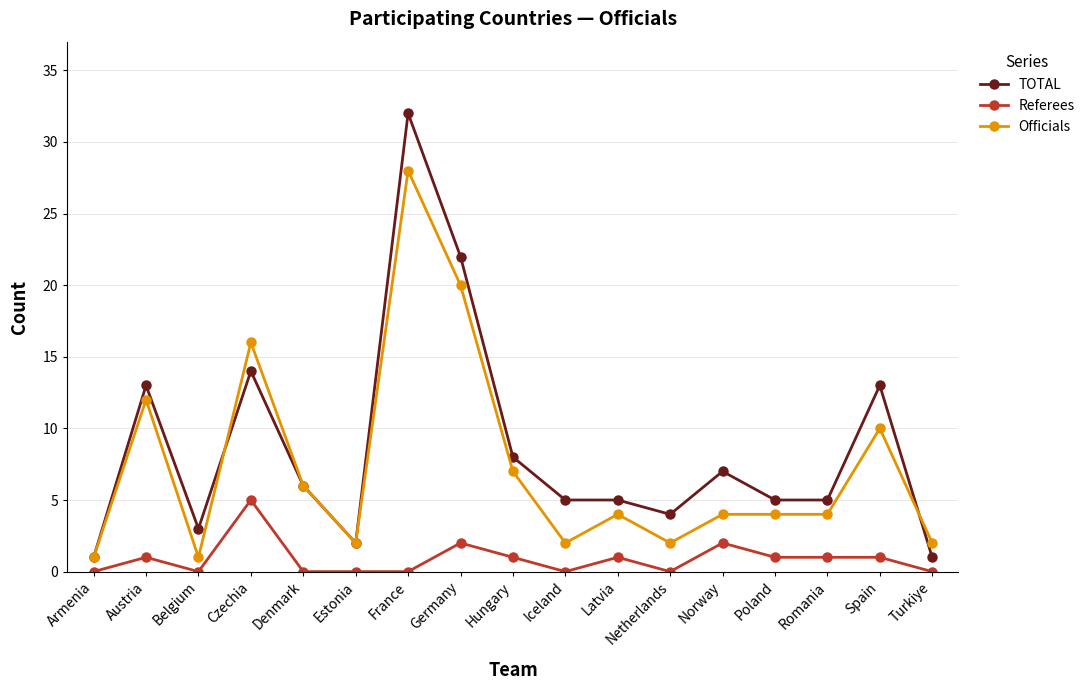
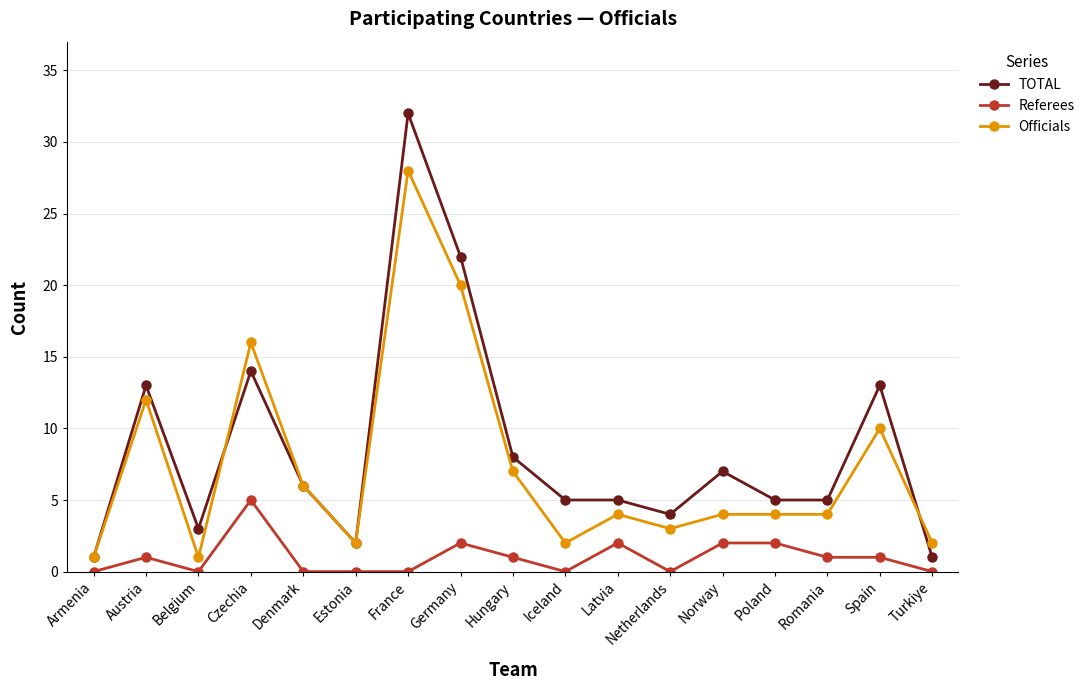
Referees, Latvia: 1 -> 2
Officials, Netherlands: 2 -> 3
Referees, Poland: 1 -> 2
